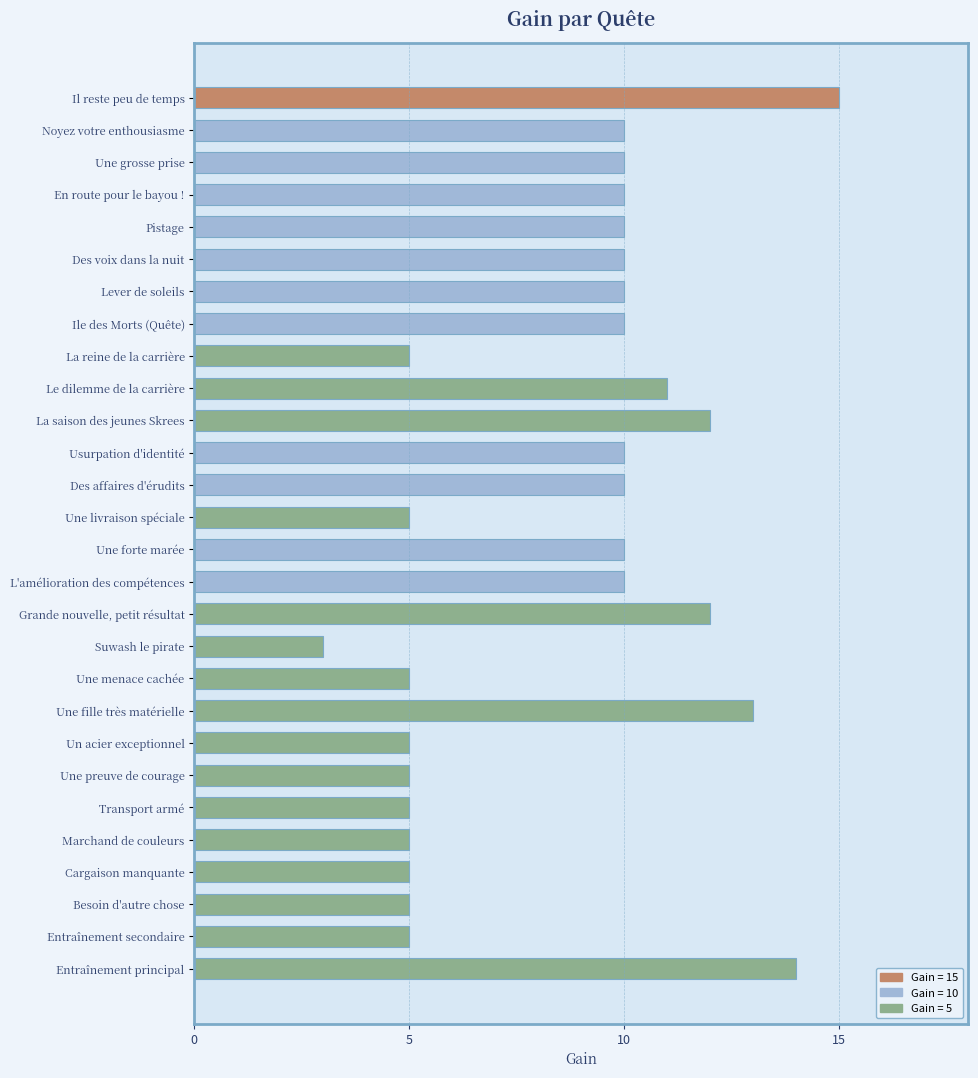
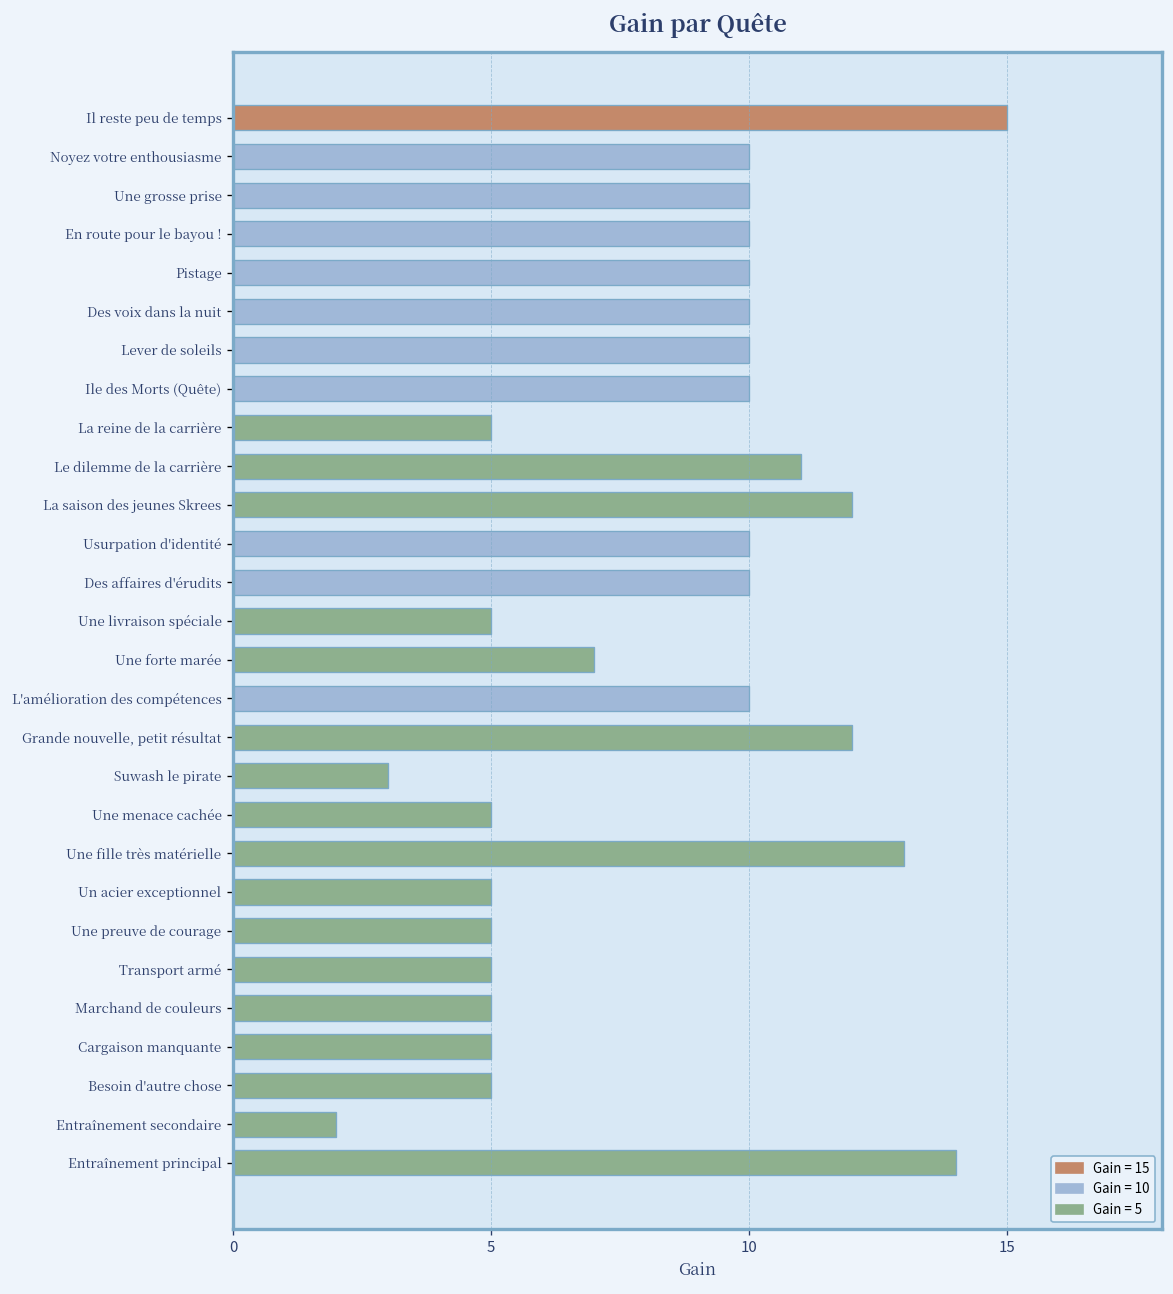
Une forte marée: 10 -> 7
Entraînement secondaire: 5 -> 2
